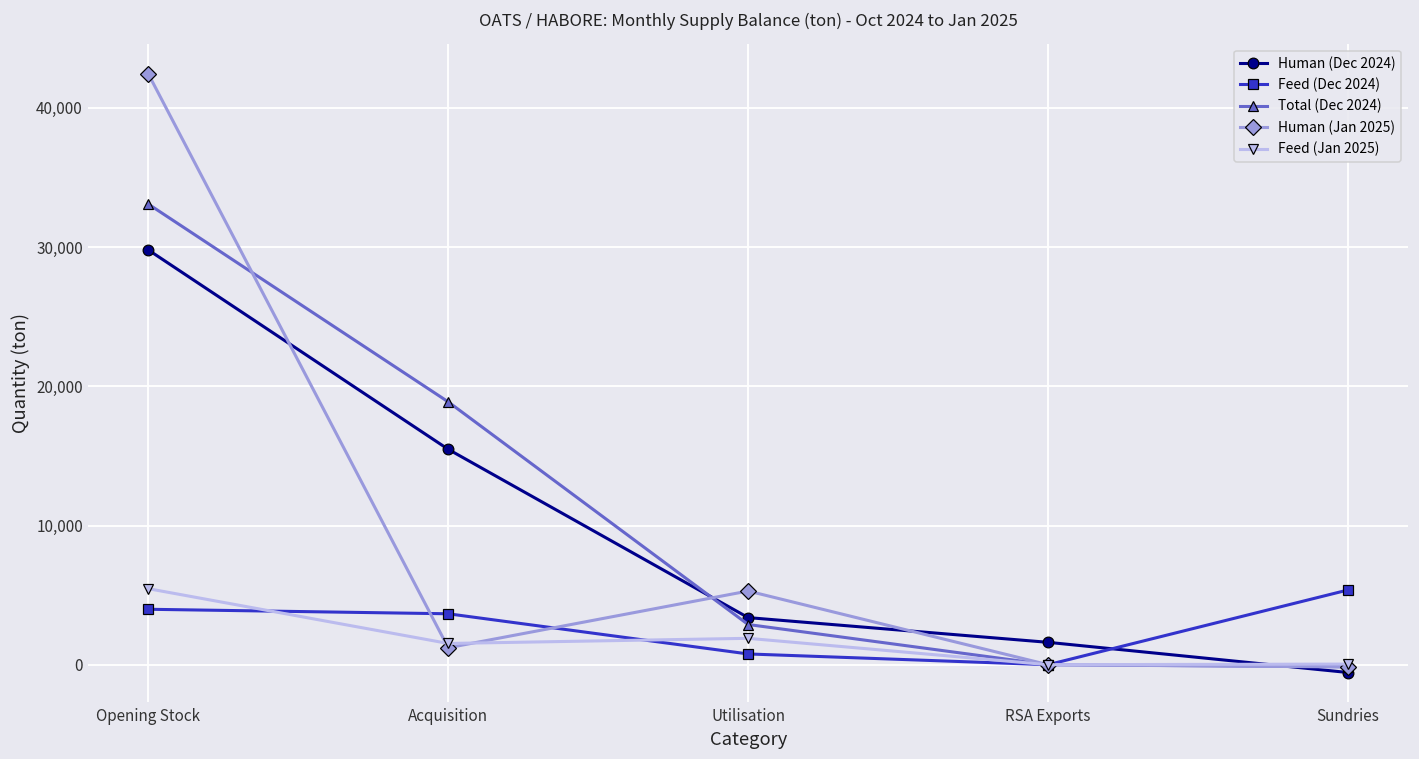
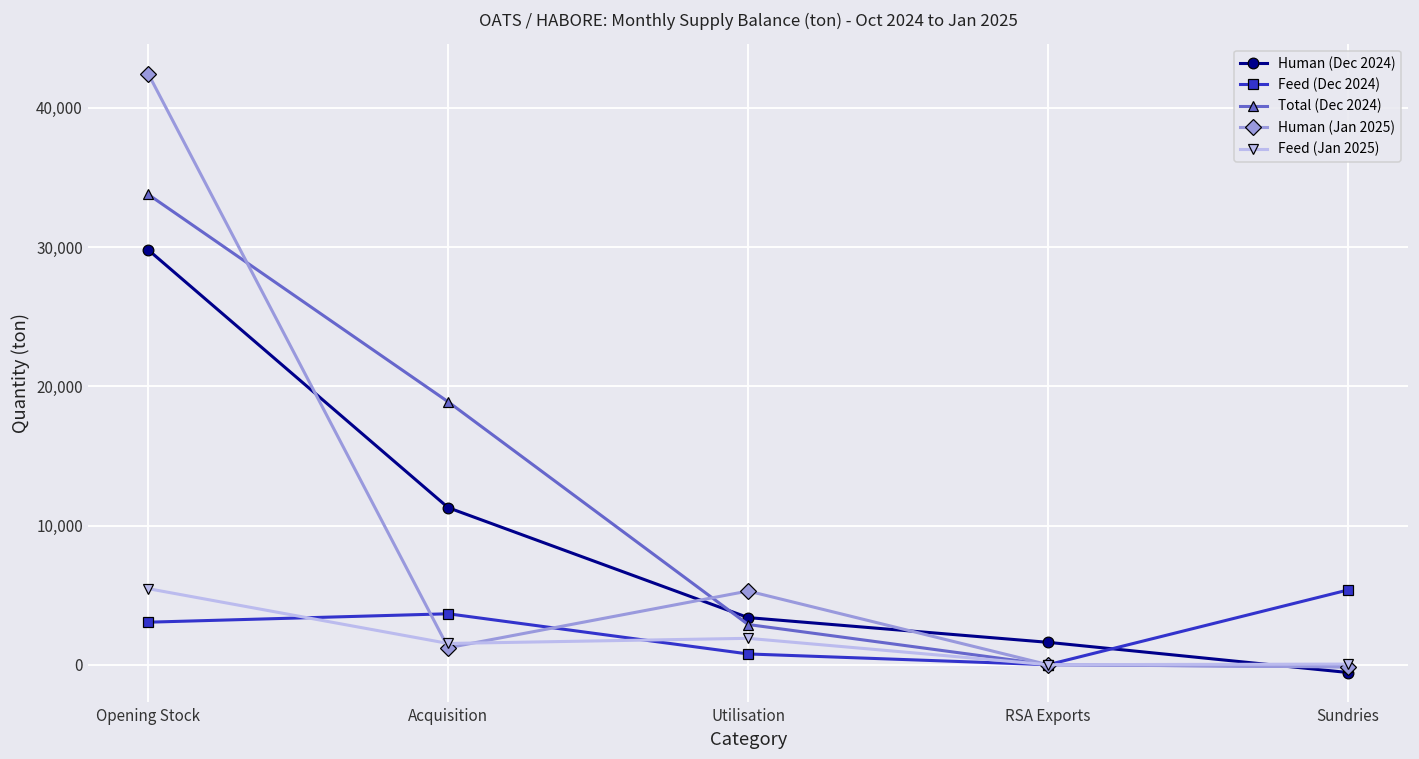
Feed (Dec 2024), Opening Stock: 4,000 -> 3,100
Total (Dec 2024), Opening Stock: 33,100 -> 33,800
Human (Dec 2024), Acquisition: 15,500 -> 11,300
